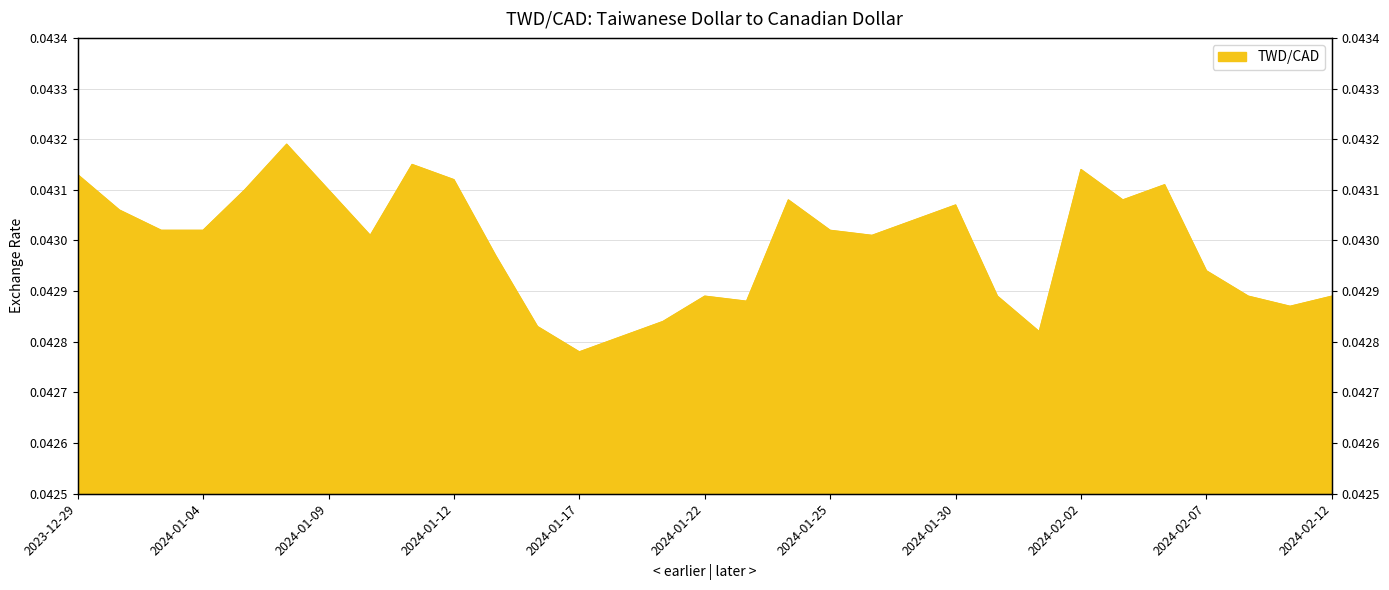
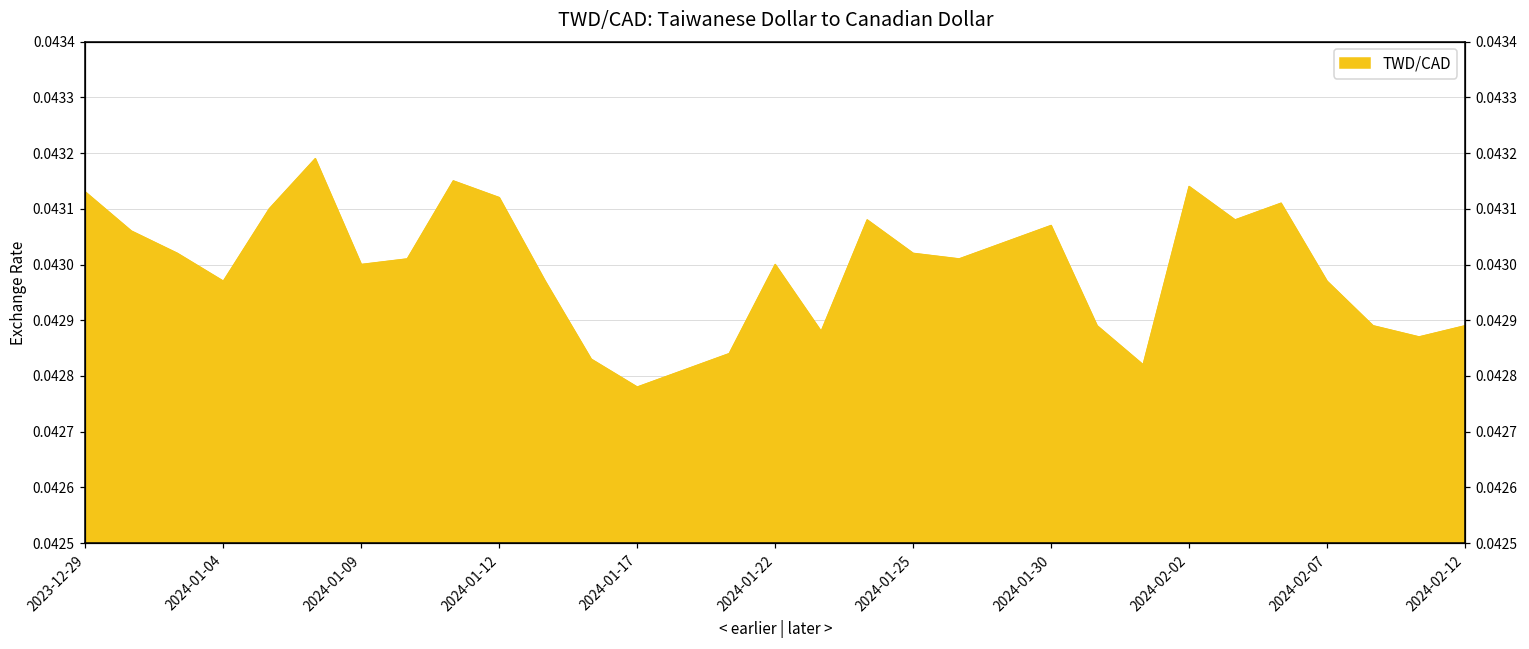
2024-01-04: 0.04302 -> 0.04297
2024-01-09: 0.0431 -> 0.0430
2024-01-22: 0.04289 -> 0.04300
2024-02-07: 0.04294 -> 0.04297
